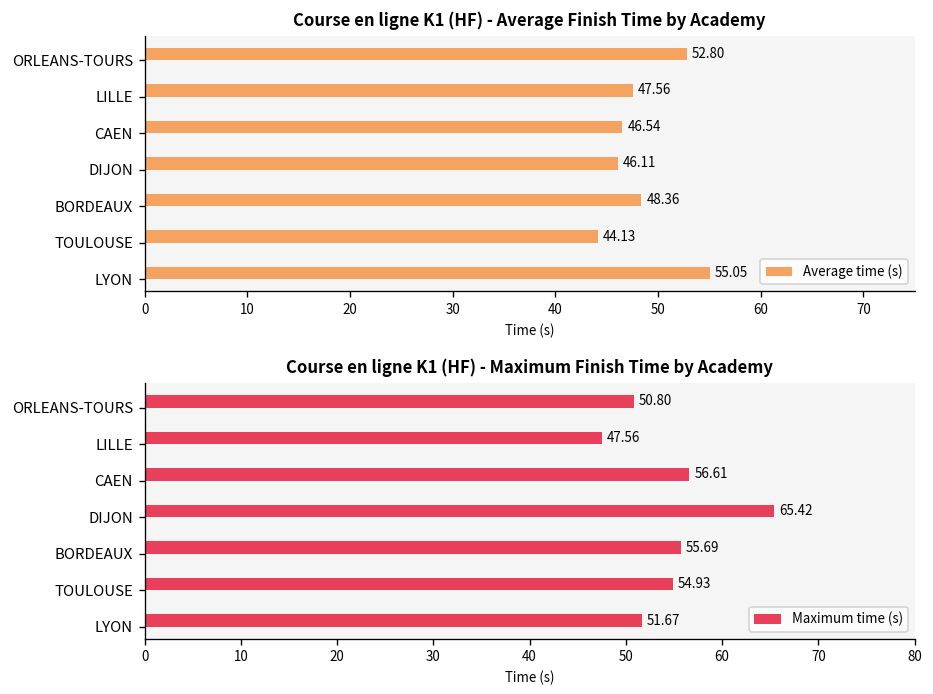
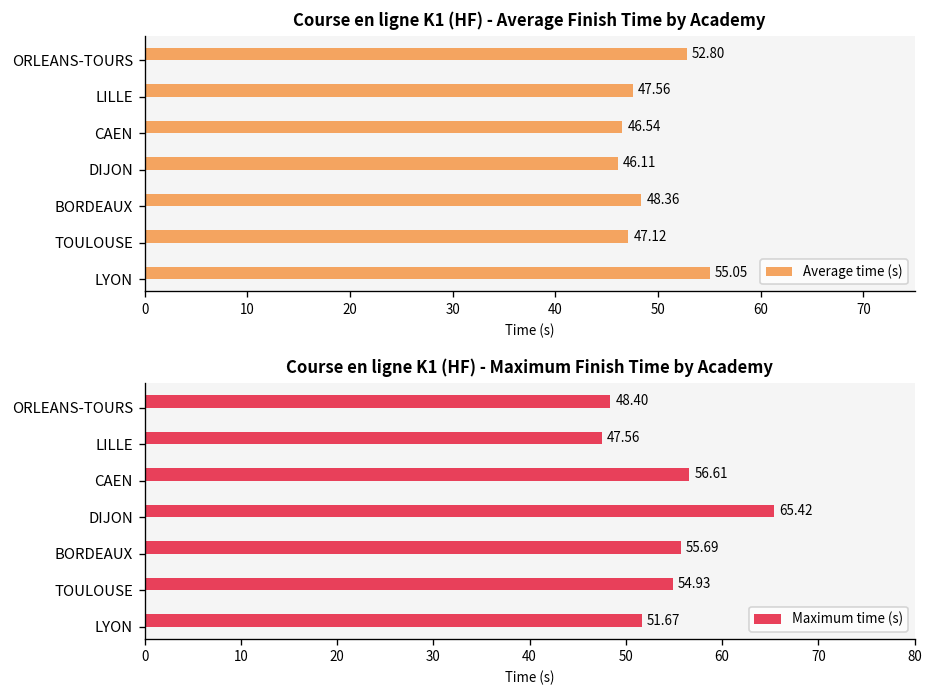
Course en ligne K1 (HF) - Average Finish Time by Academy, TOULOUSE: 44.13 -> 47.12
Course en ligne K1 (HF) - Maximum Finish Time by Academy, ORLEANS-TOURS: 50.80 -> 48.40
